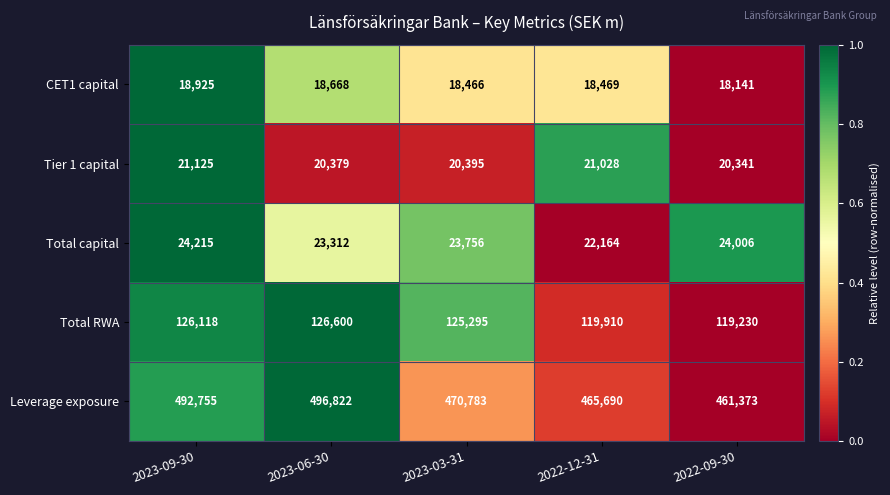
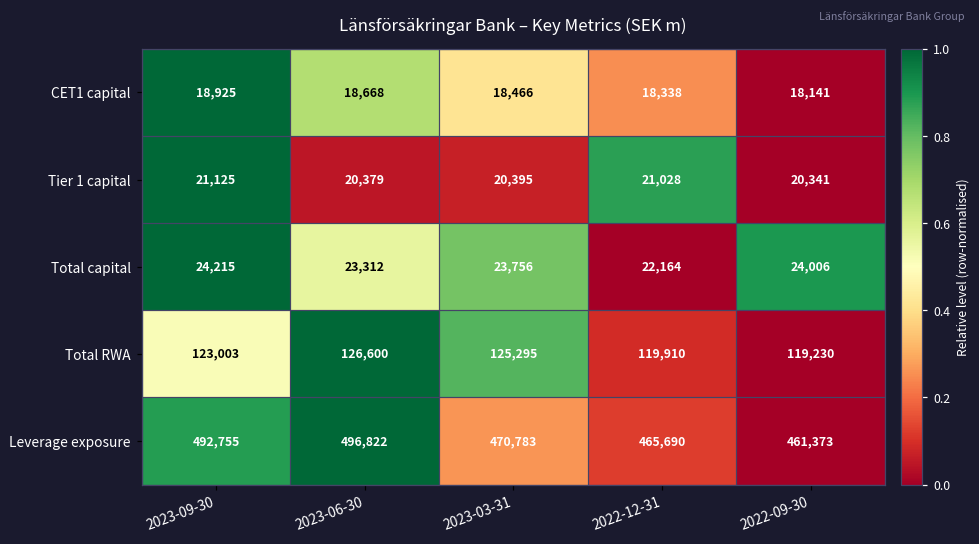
CET1 capital, 2022-12-31: 18,469 -> 18,338
Total RWA, 2023-09-30: 126,118 -> 123,003
